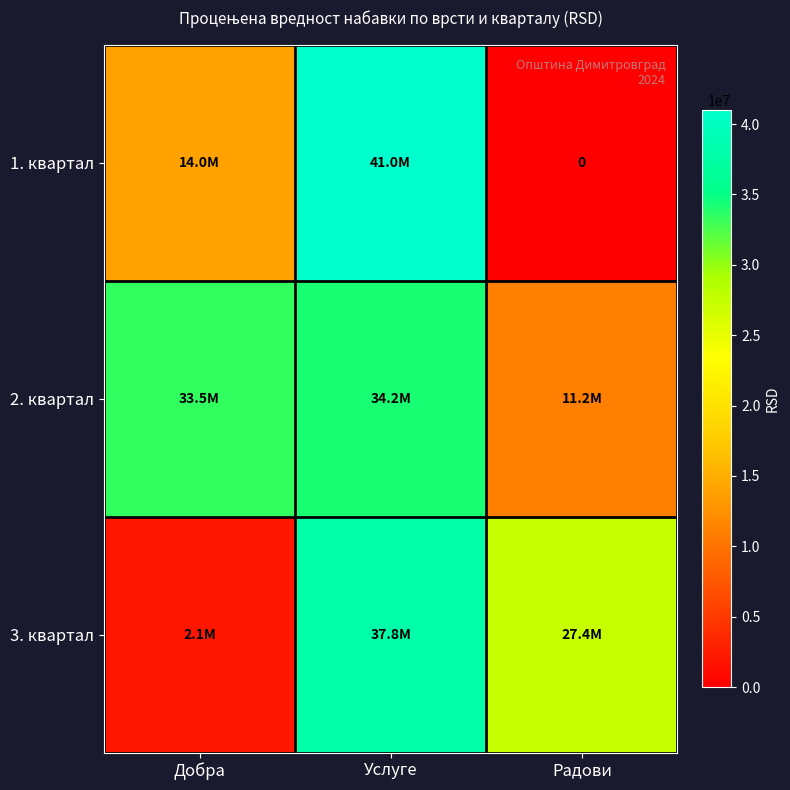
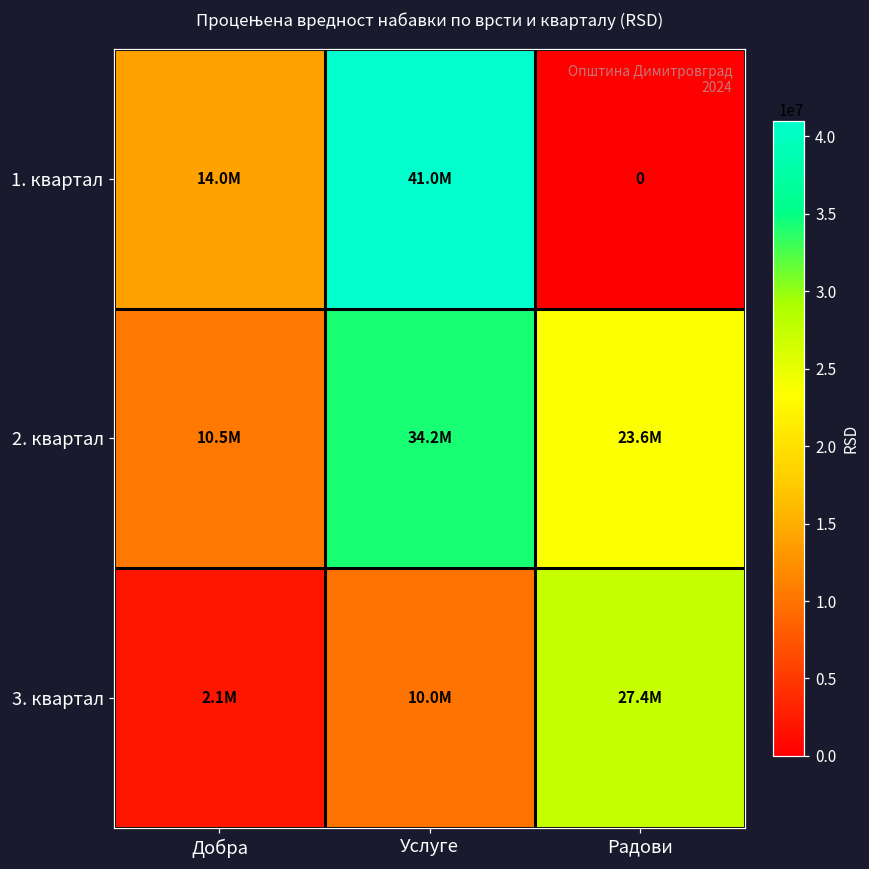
2. квартал, Добра: 33.5M -> 10.5M
2. квартал, Радови: 11.2M -> 23.6M
3. квартал, Услуге: 37.8M -> 10.0M
